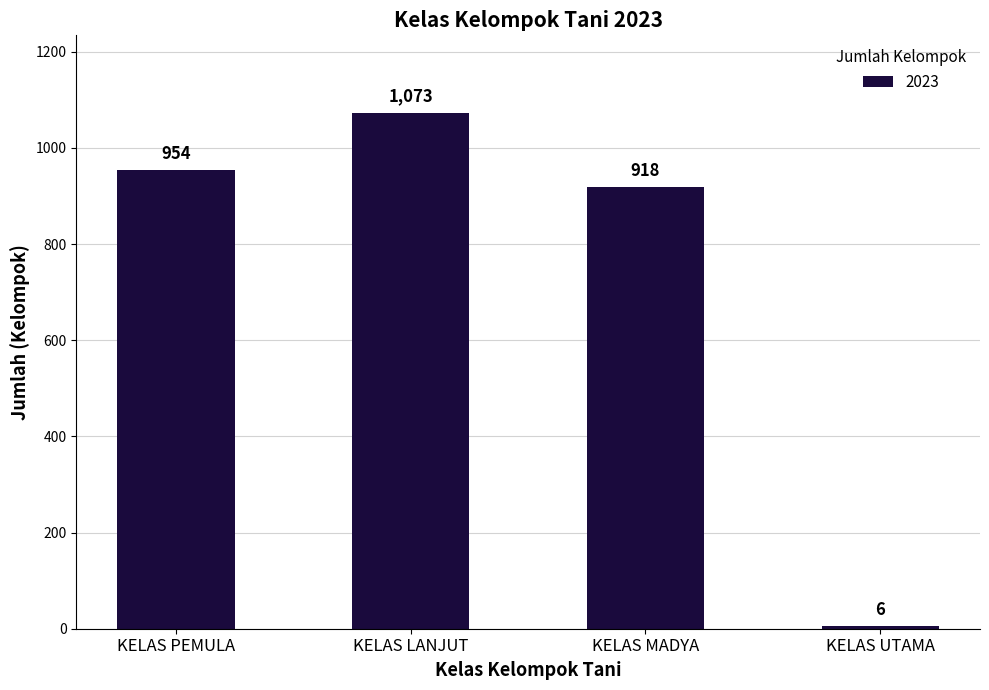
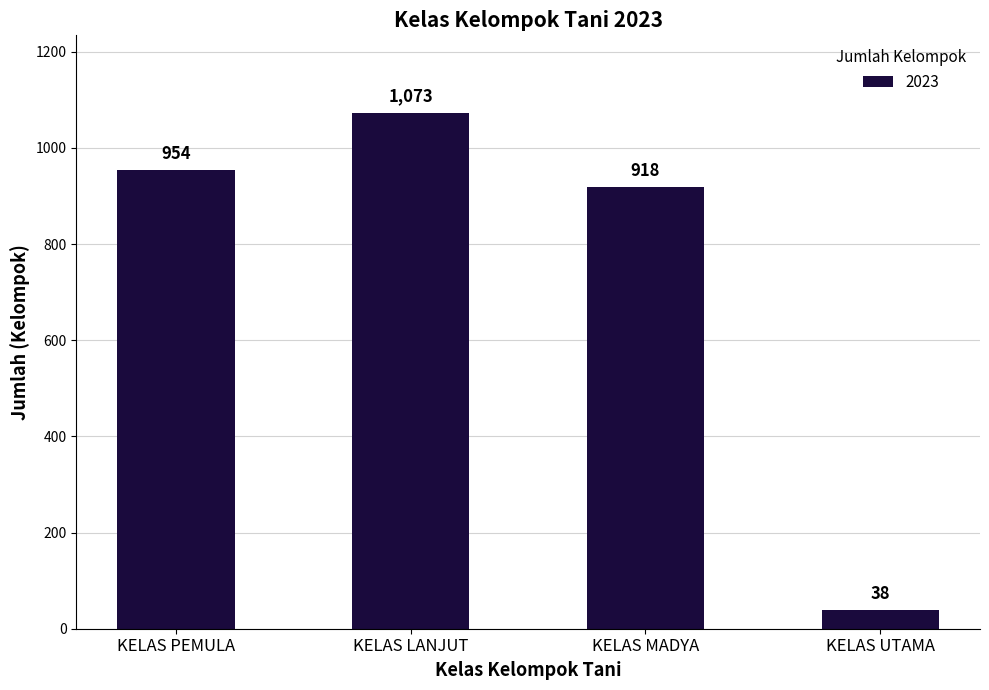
KELAS UTAMA: 6 -> 38
